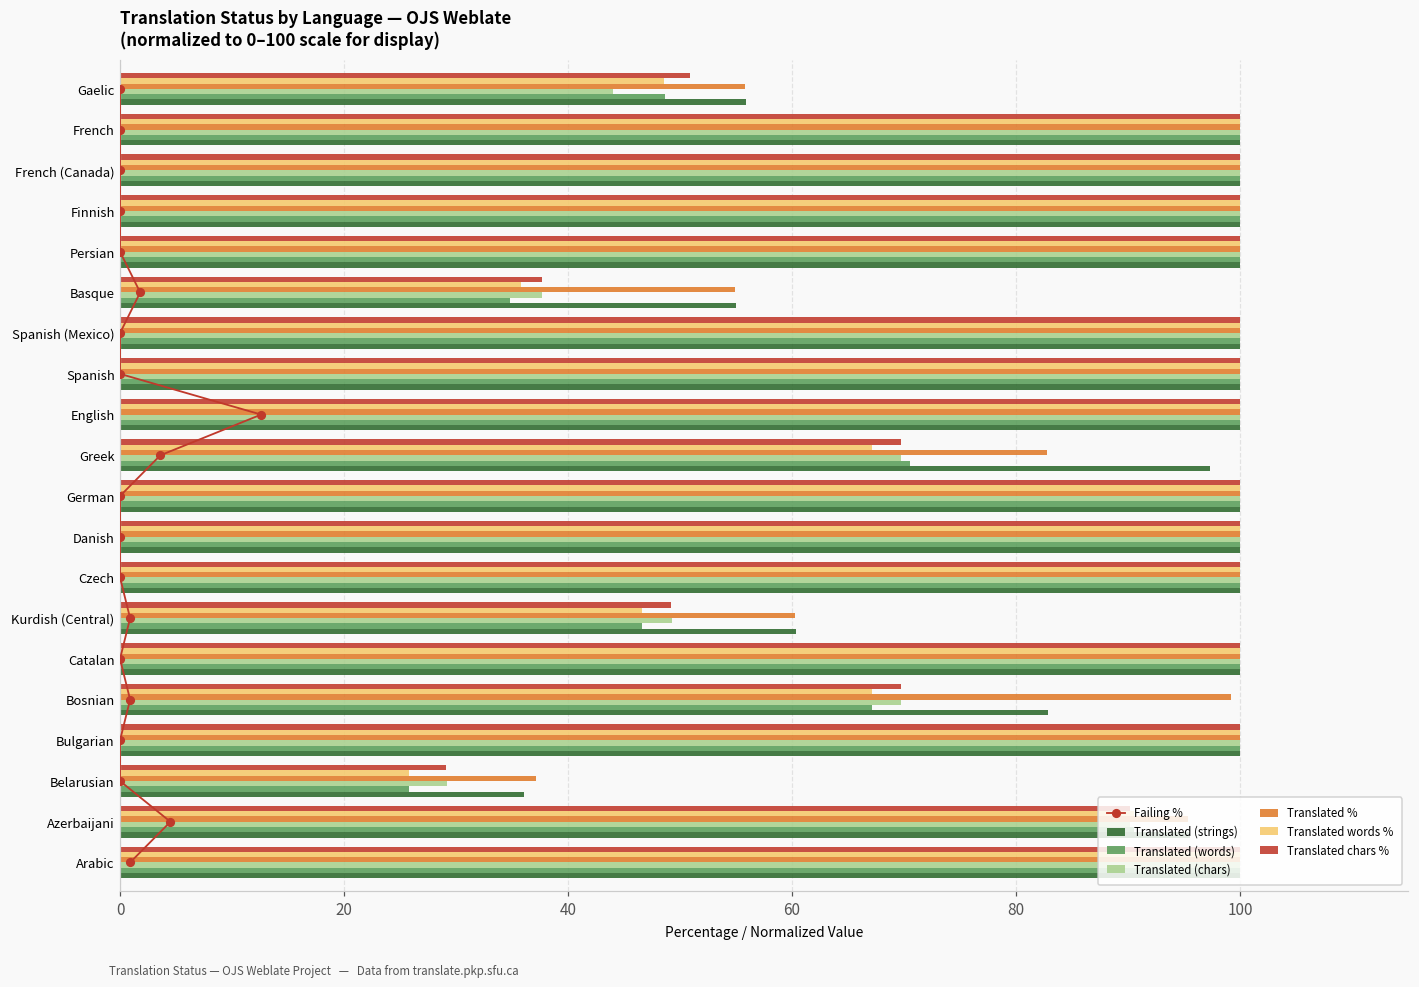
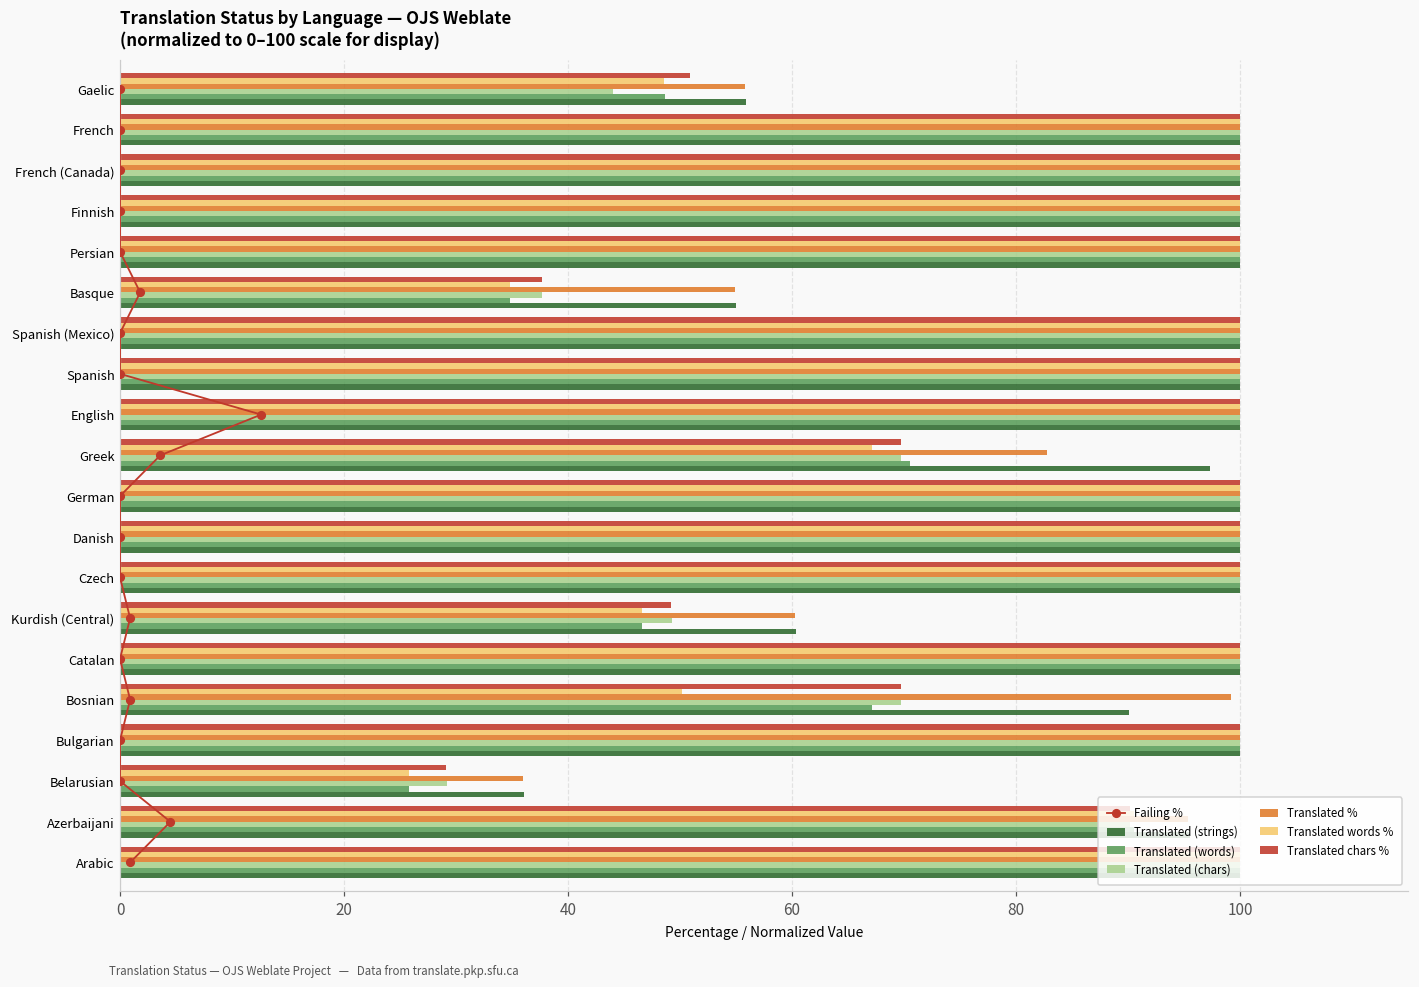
Translated words %, Basque: 35.8 -> 34.8
Translated words %, Bosnian: 67.1 -> 50.2
Translated (strings), Bosnian: 82.9 -> 90.1
Translated %, Belarusian: 37.1 -> 36.0
